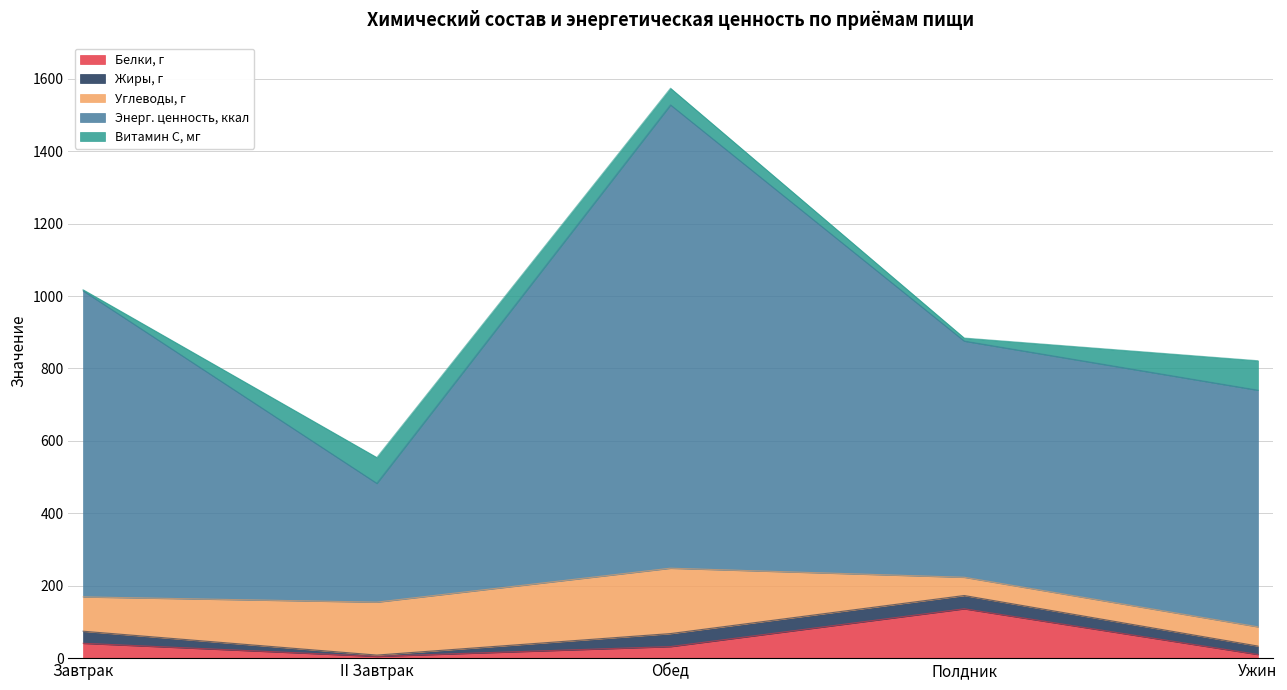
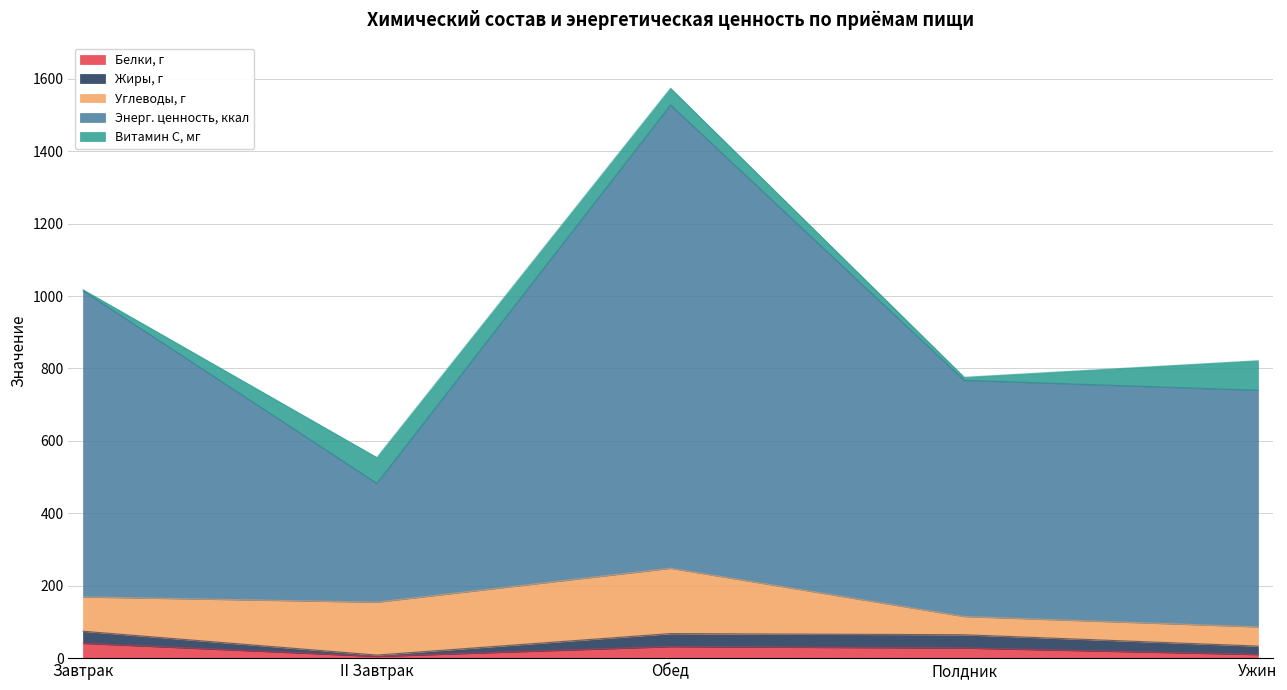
Белки, г, Полдник: 140 -> 30
